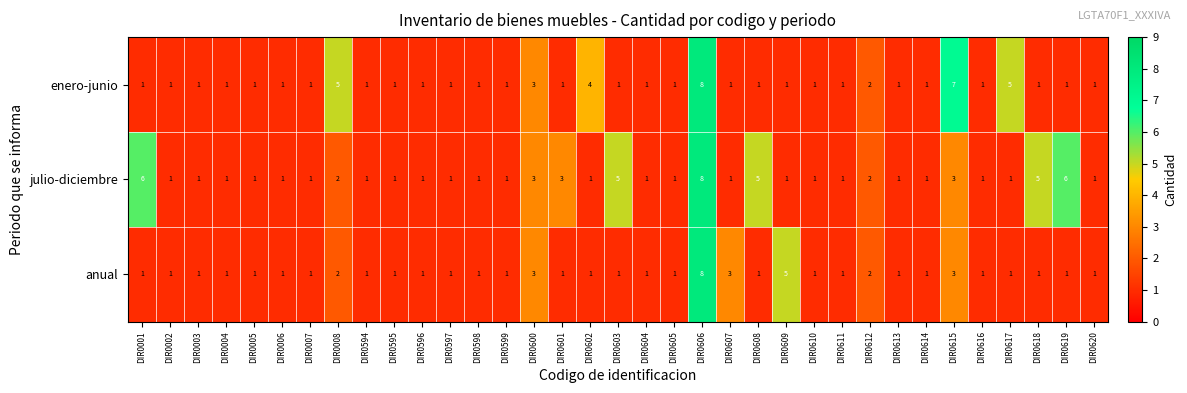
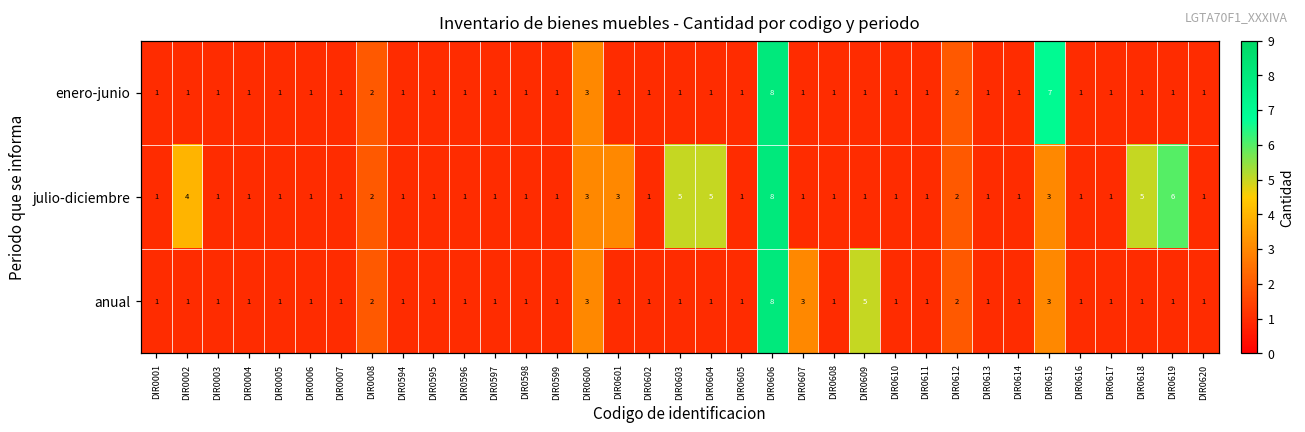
enero-junio, DIR0008: 5 -> 2
enero-junio, DIR0602: 4 -> 1
enero-junio, DIR0617: 5 -> 1
julio-diciembre, DIR0001: 6 -> 1
julio-diciembre, DIR0002: 1 -> 4
julio-diciembre, DIR0604: 1 -> 5
julio-diciembre, DIR0608: 5 -> 1
